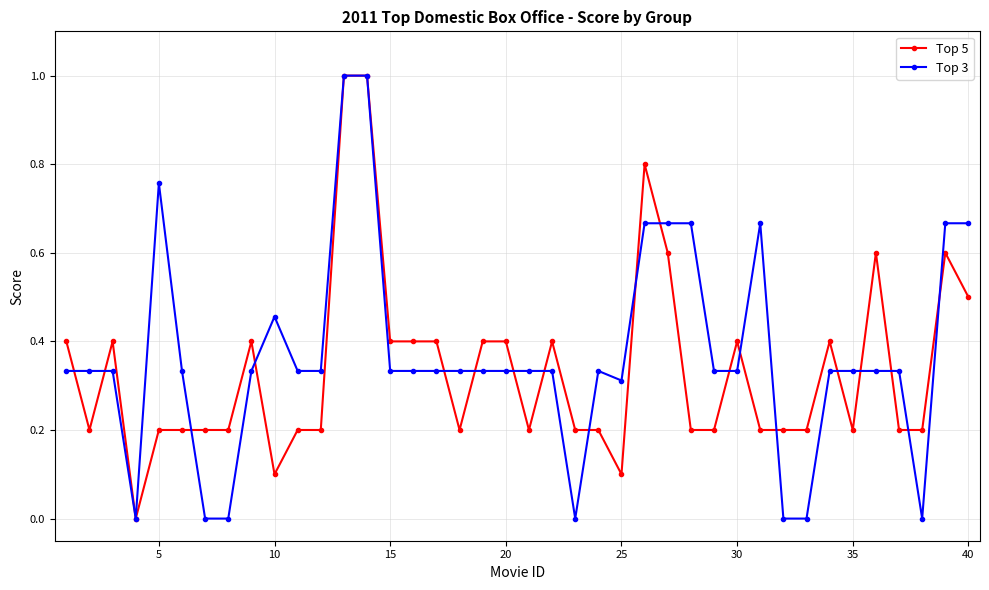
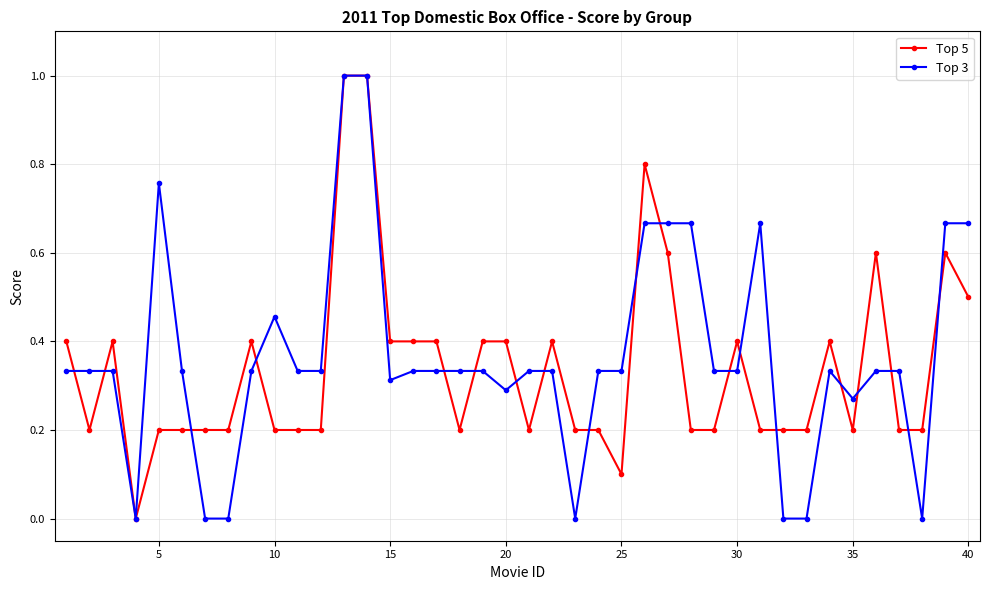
Top 5, 10: 0.1 -> 0.2
Top 3, 15: 0.33 -> 0.31
Top 3, 20: 0.33 -> 0.29
Top 3, 25: 0.31 -> 0.33
Top 3, 35: 0.33 -> 0.27
